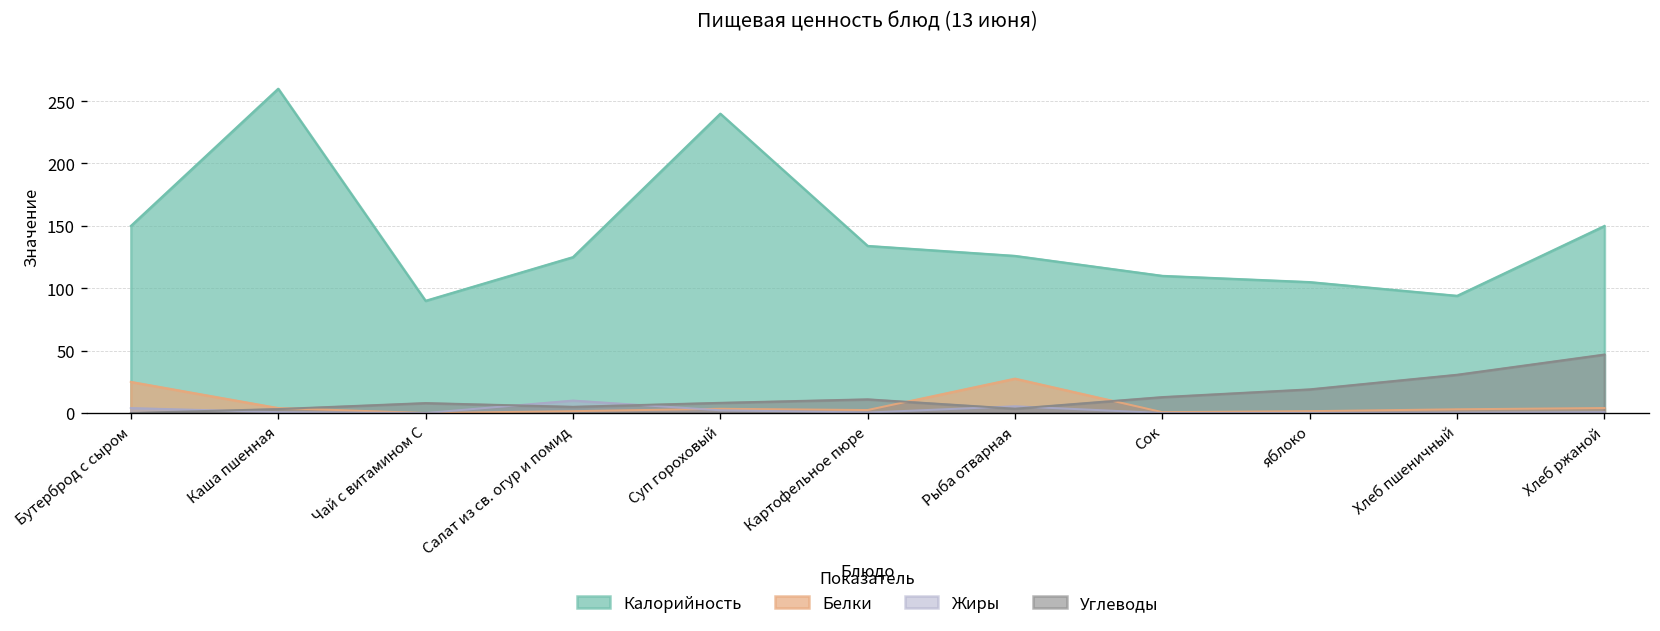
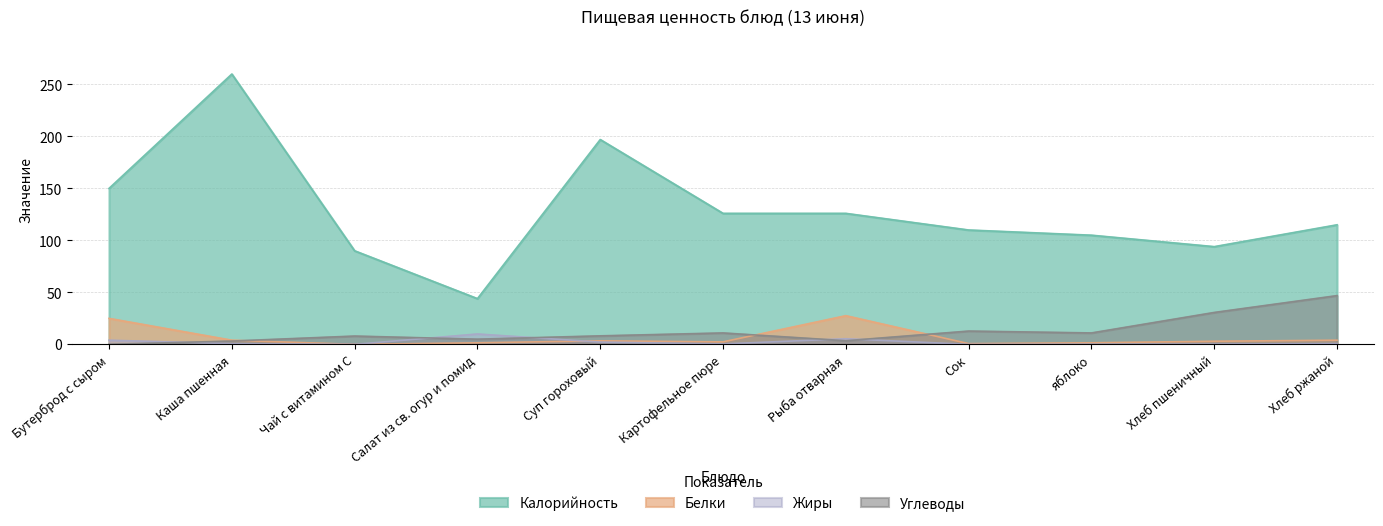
Калорийность, Салат из св. огур и помид: 125 -> 44
Калорийность, Суп гороховый: 240 -> 197
Калорийность, Картофельное пюре: 134 -> 126
Углеводы, яблоко: 19 -> 11
Калорийность, Хлеб ржаной: 150 -> 115
